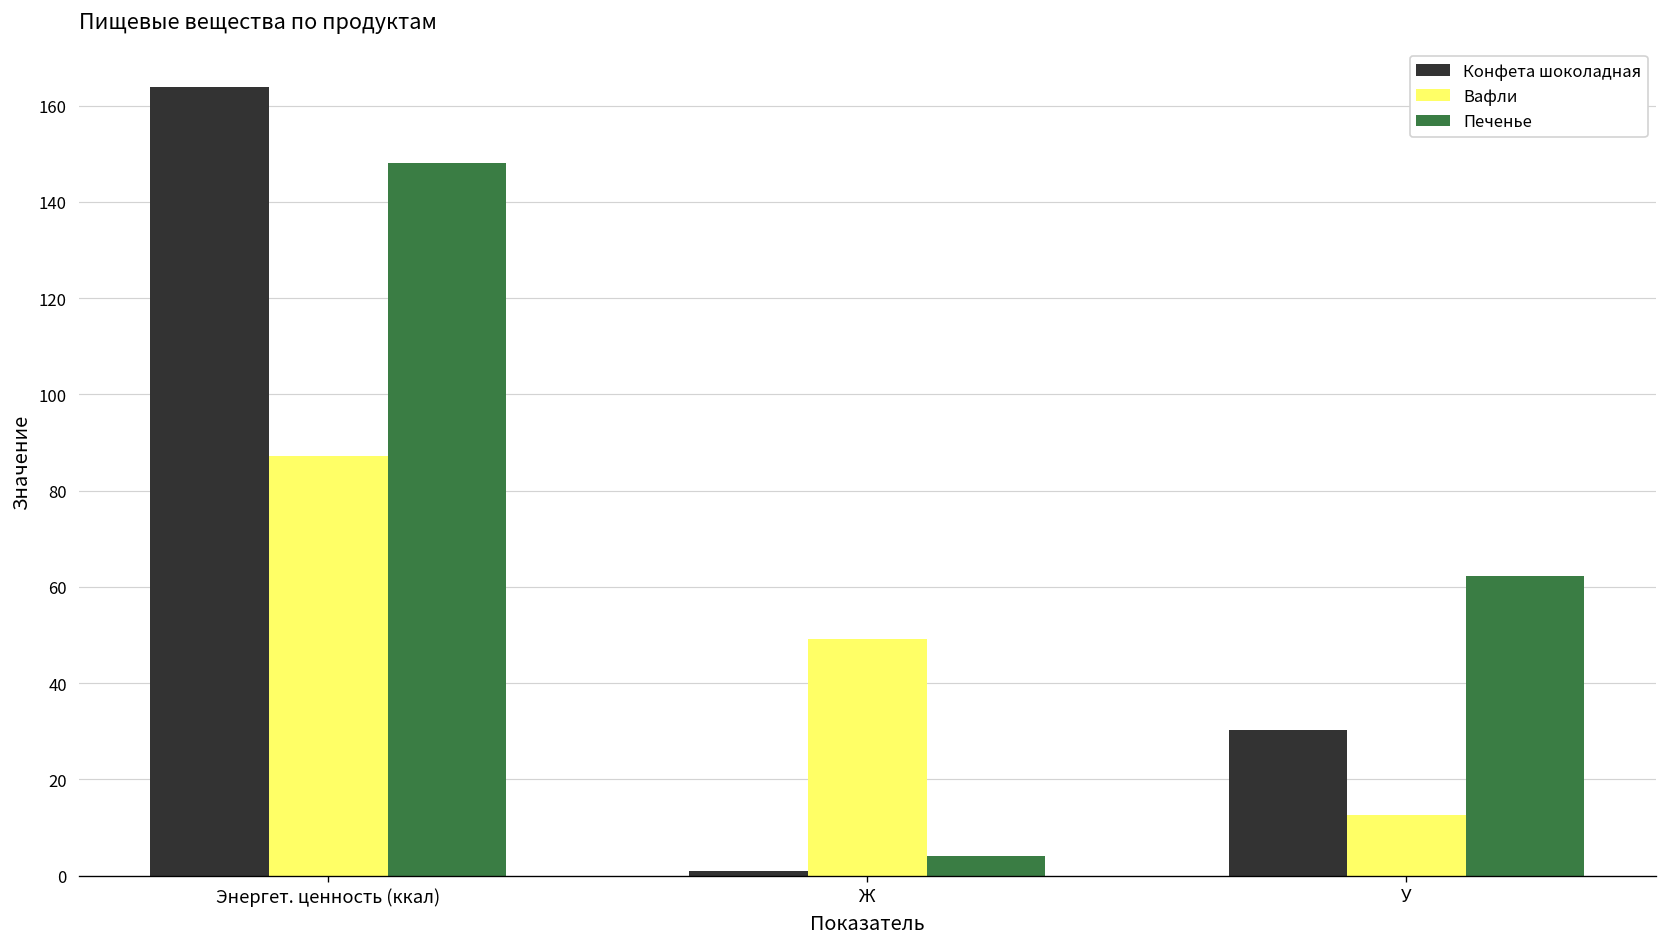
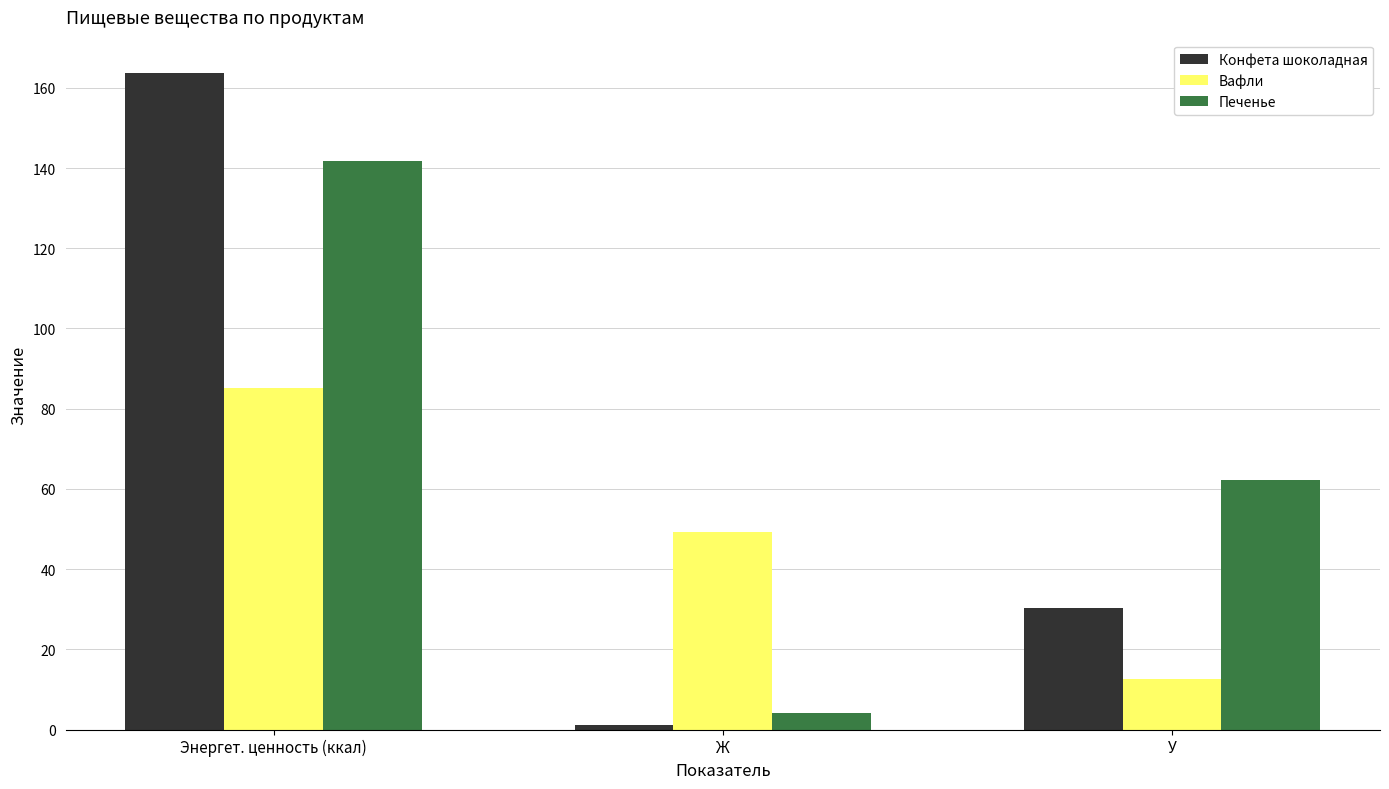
Вафли, Энергет. ценность (ккал): 87 -> 85
Печенье, Энергет. ценность (ккал): 148 -> 142
